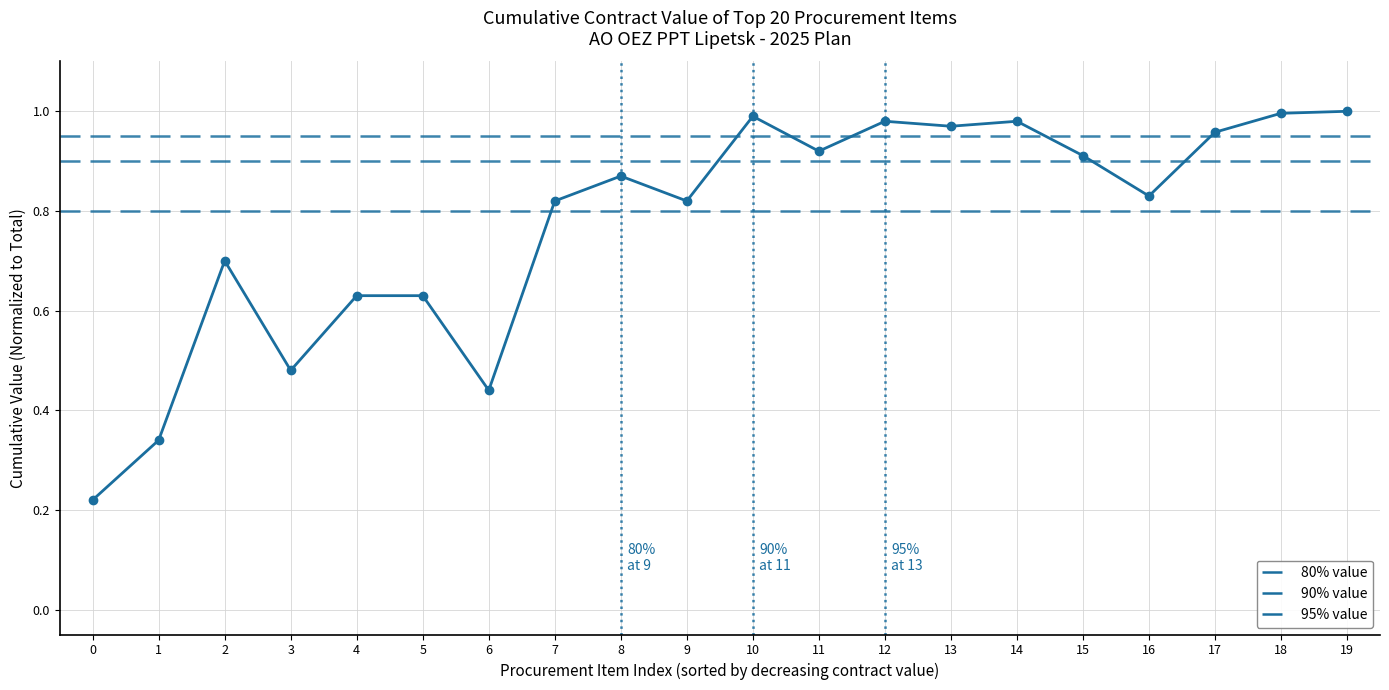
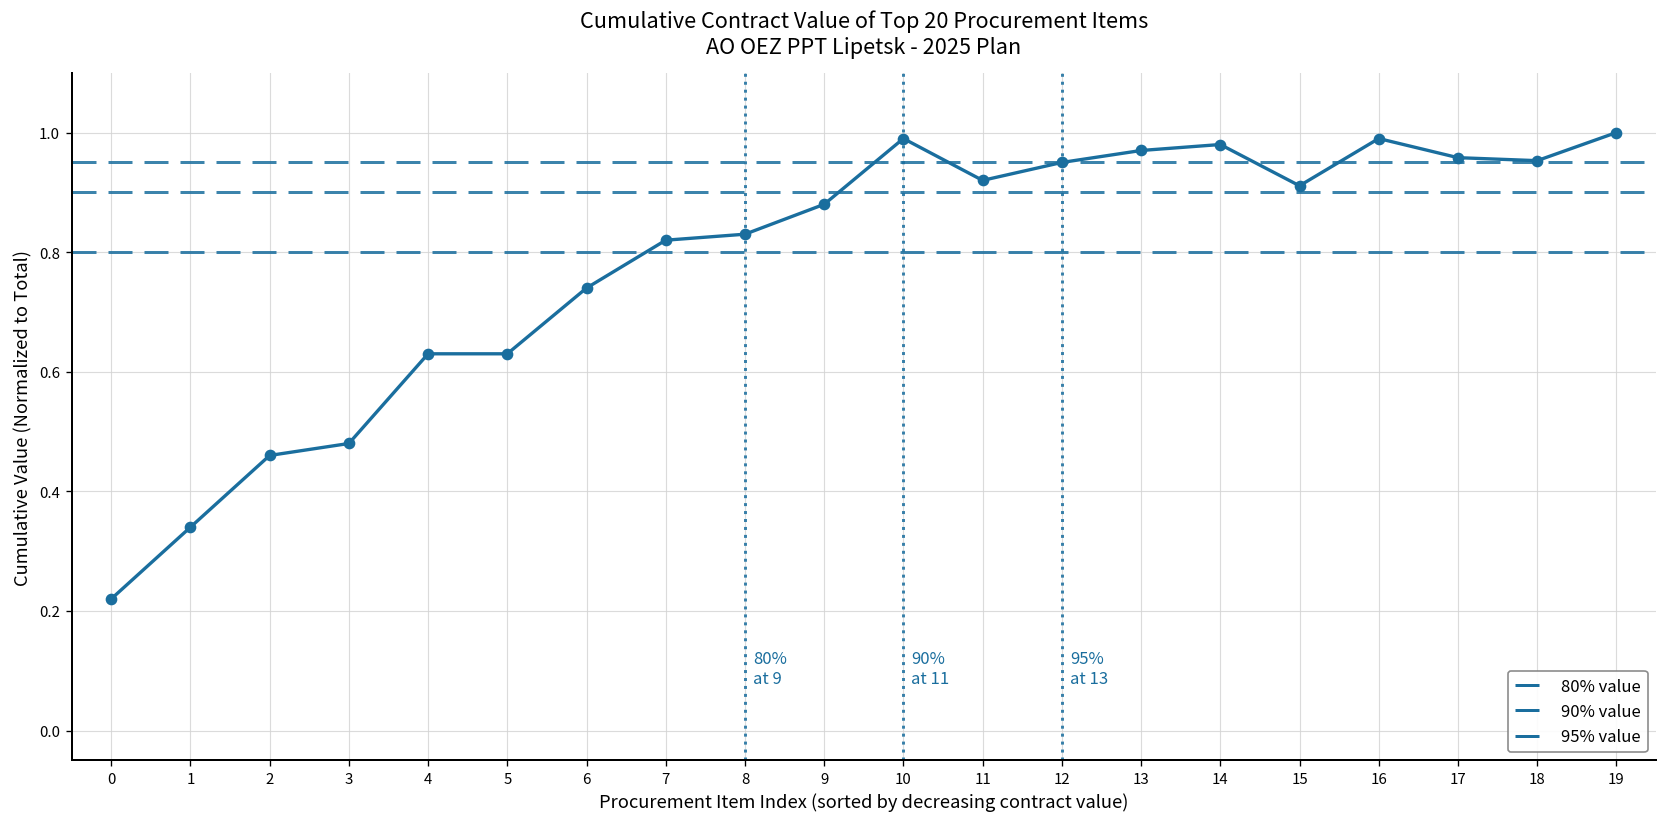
2: 0.70 -> 0.46
6: 0.44 -> 0.74
8: 0.87 -> 0.83
9: 0.82 -> 0.88
12: 0.98 -> 0.95
16: 0.83 -> 0.99
18: 1.00 -> 0.95
